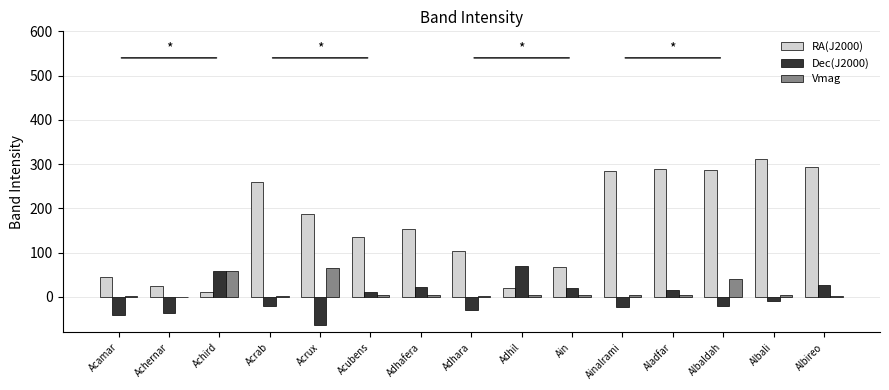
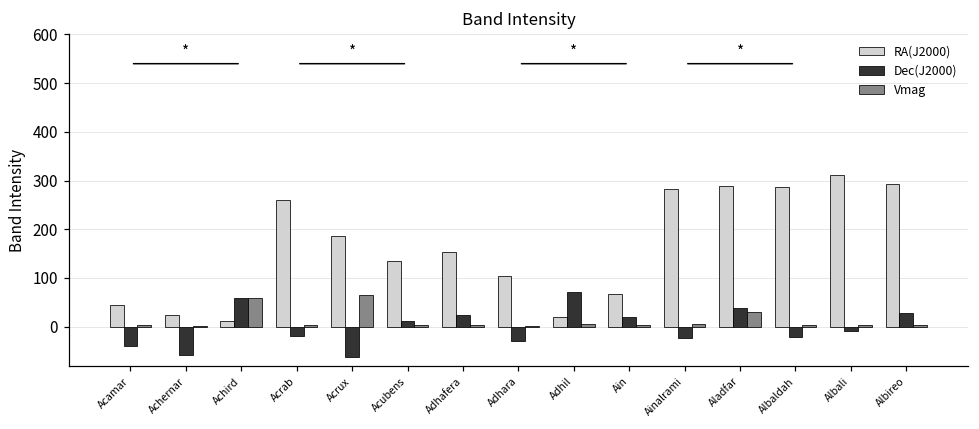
Dec(J2000), Achernar: -40 -> -60
Dec(J2000), Aladfar: 20 -> 40
Vmag, Aladfar: 0 -> 30
Vmag, Albaldah: 40 -> 0
